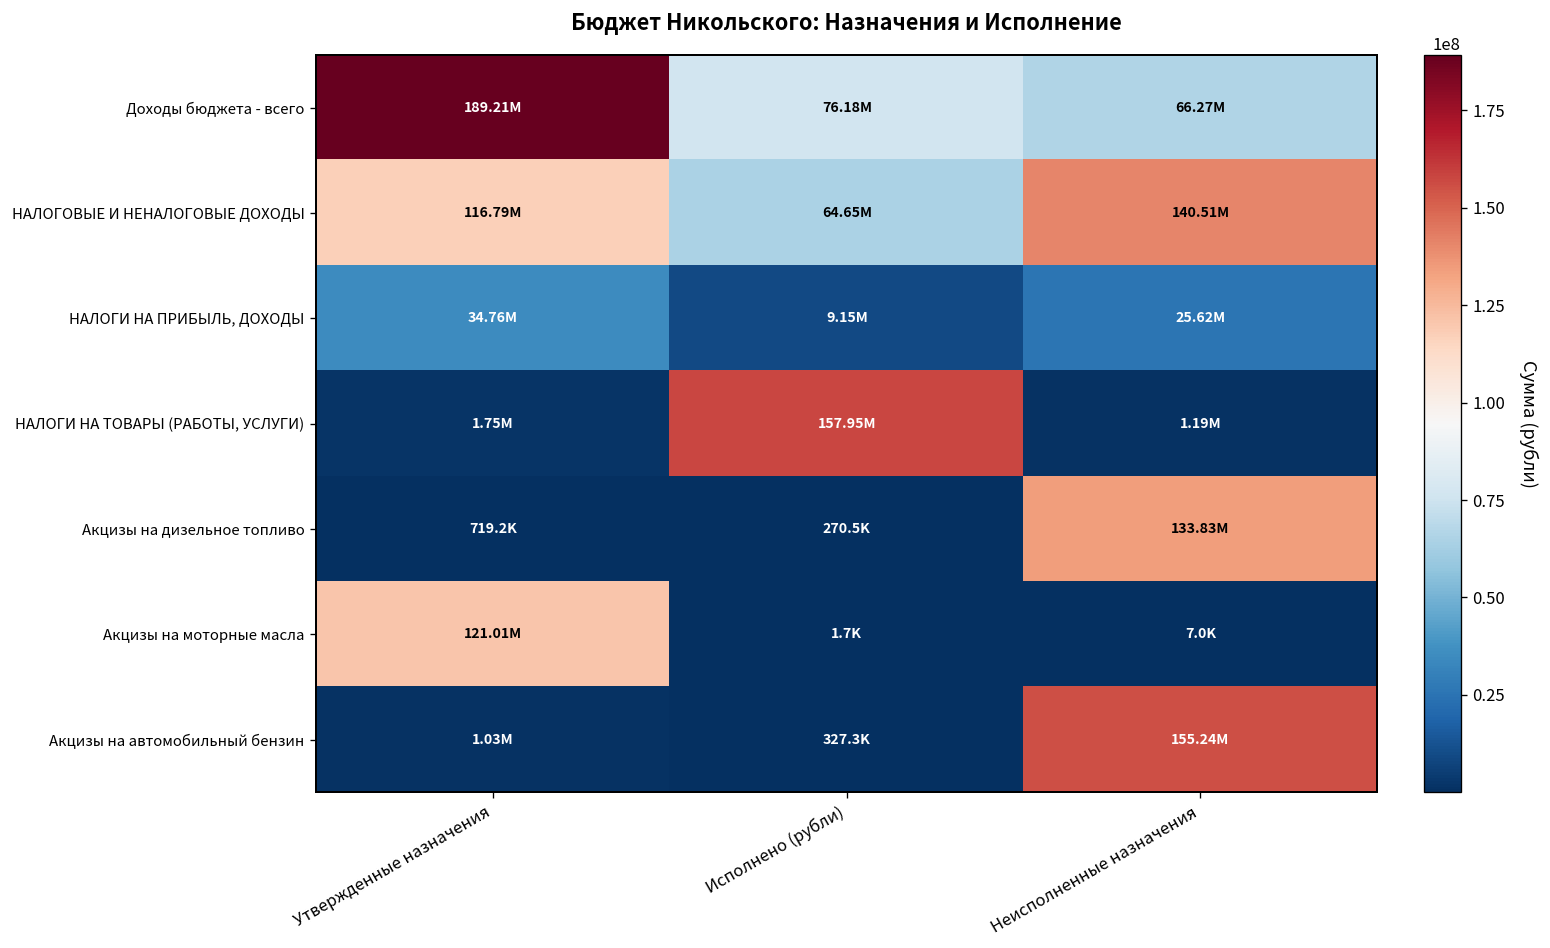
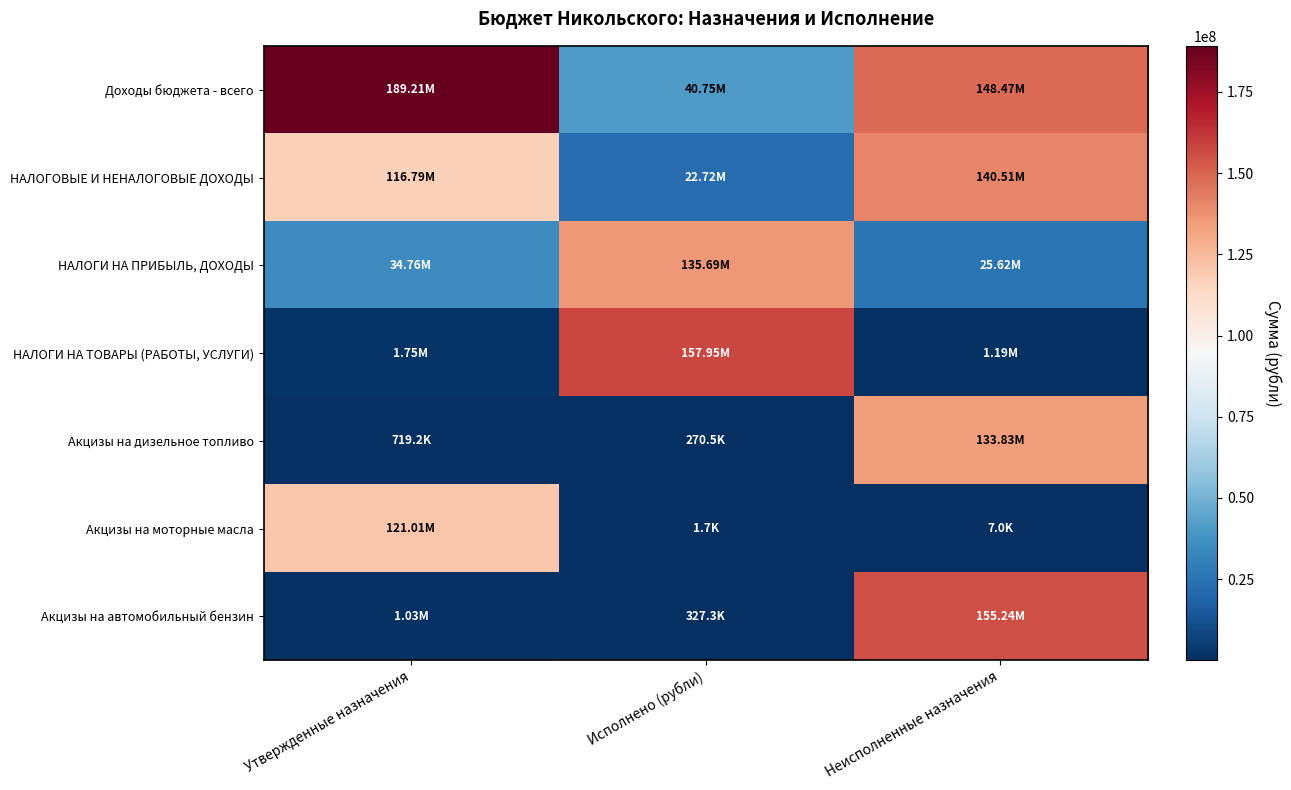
Доходы бюджета - всего, Исполнено (рубли): 76.18M -> 40.75M
Доходы бюджета - всего, Неисполненные назначения: 66.27M -> 148.47M
НАЛОГОВЫЕ И НЕНАЛОГОВЫЕ ДОХОДЫ, Исполнено (рубли): 64.65M -> 22.72M
НАЛОГИ НА ПРИБЫЛЬ, ДОХОДЫ, Исполнено (рубли): 9.15M -> 135.69M
